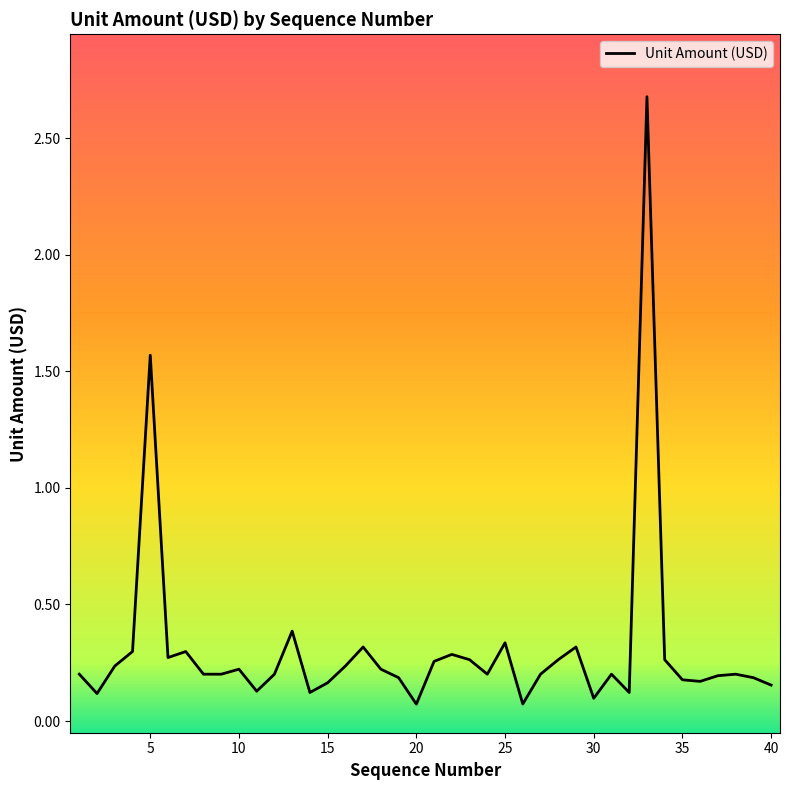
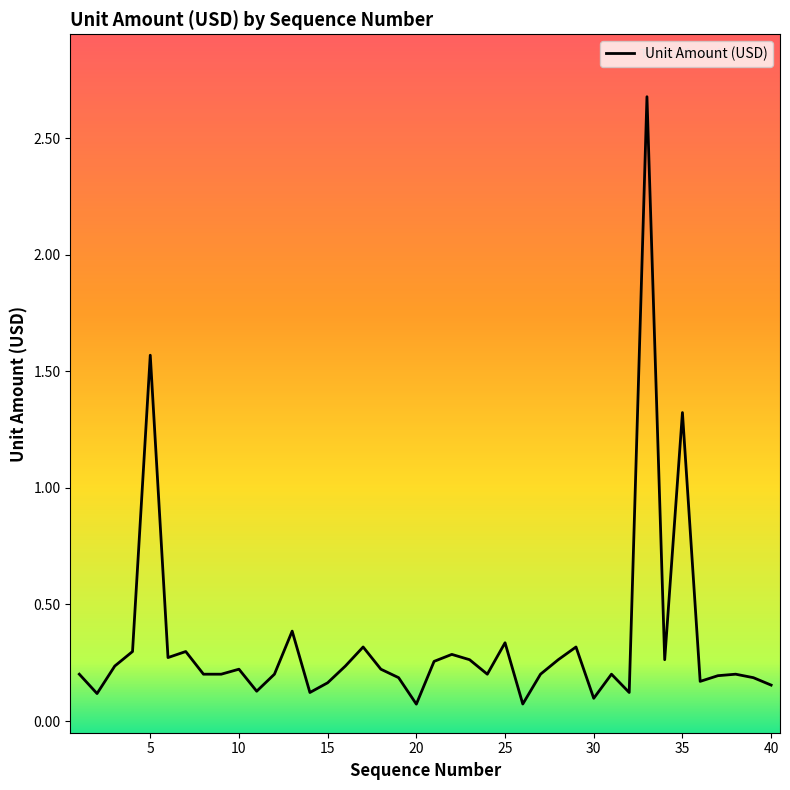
35: 0.18 -> 1.32
